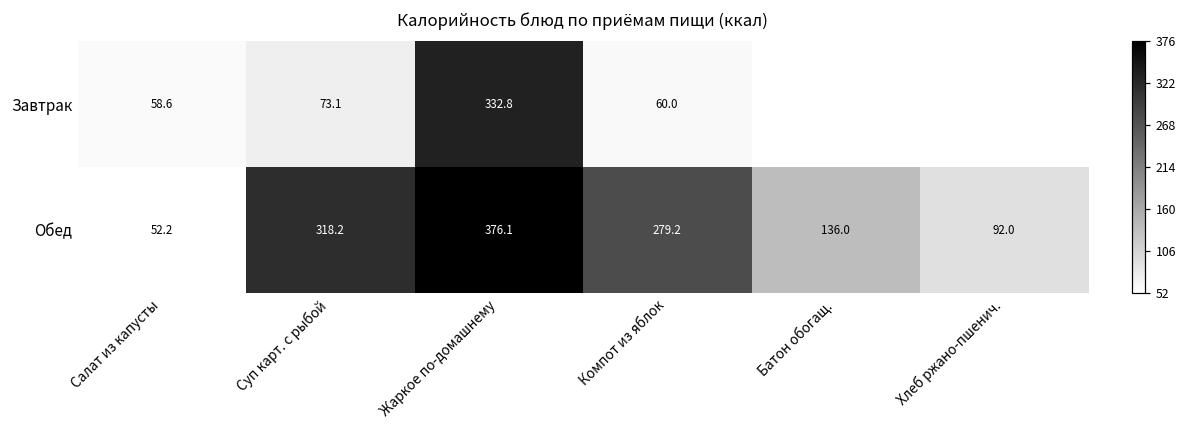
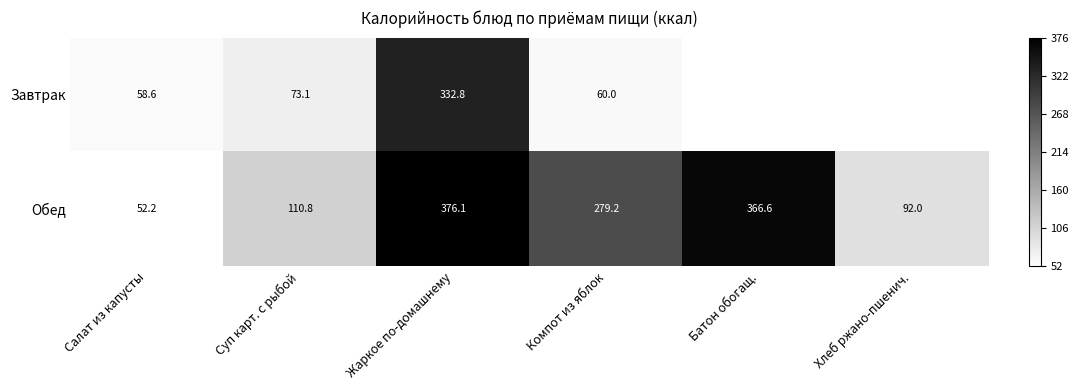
Обед, Суп карт. с рыбой: 318.2 -> 110.8
Обед, Батон обогащ.: 136.0 -> 366.6
